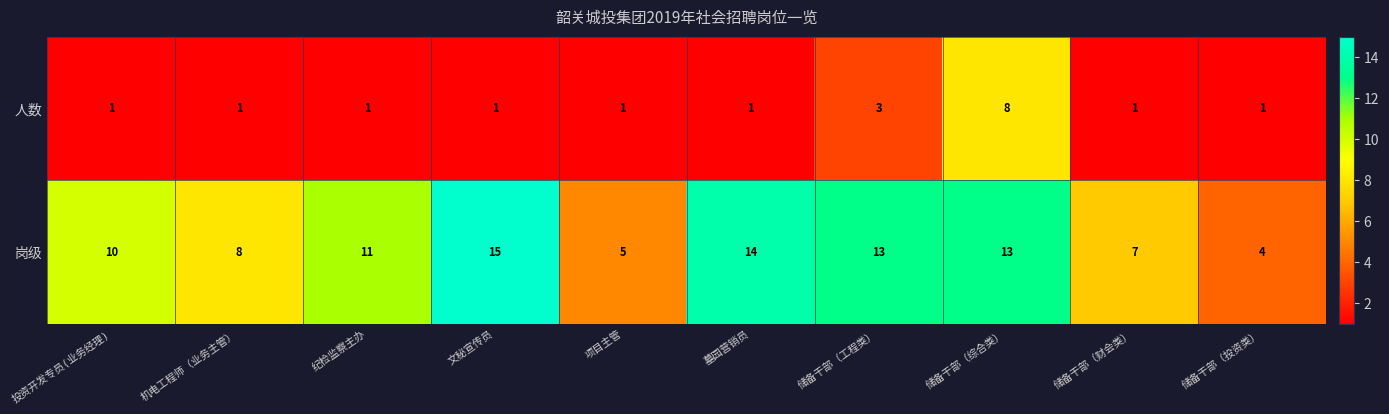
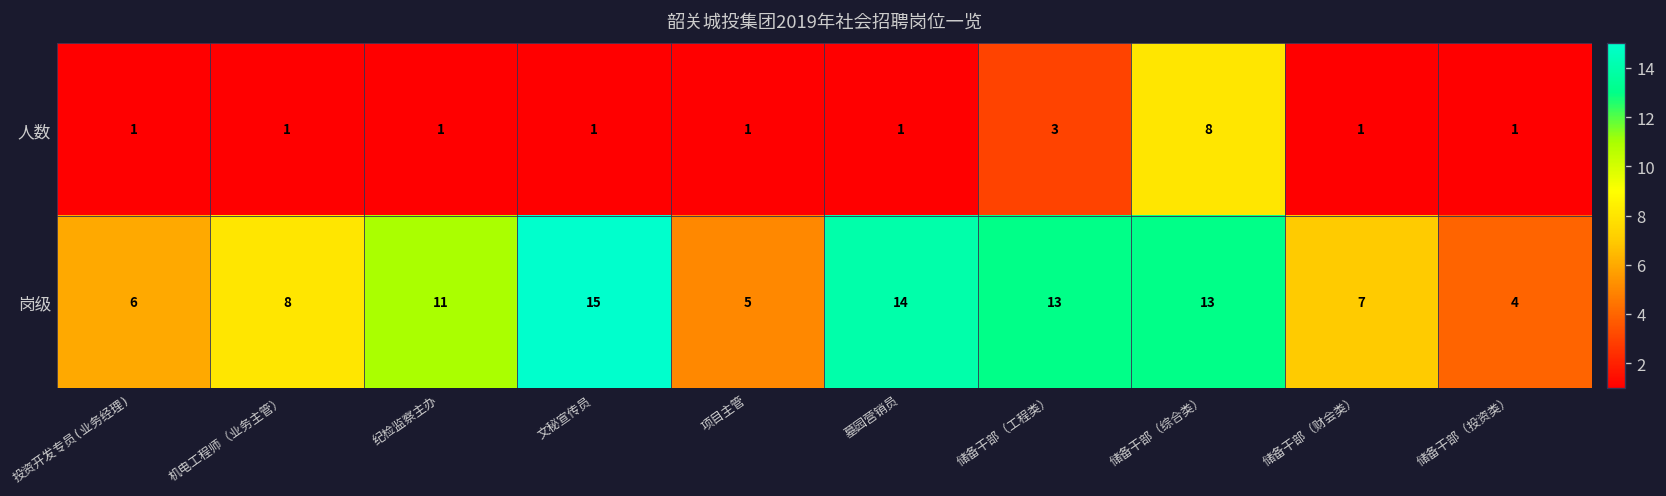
岗级, 投资开发专员(业务经理): 10 -> 6
